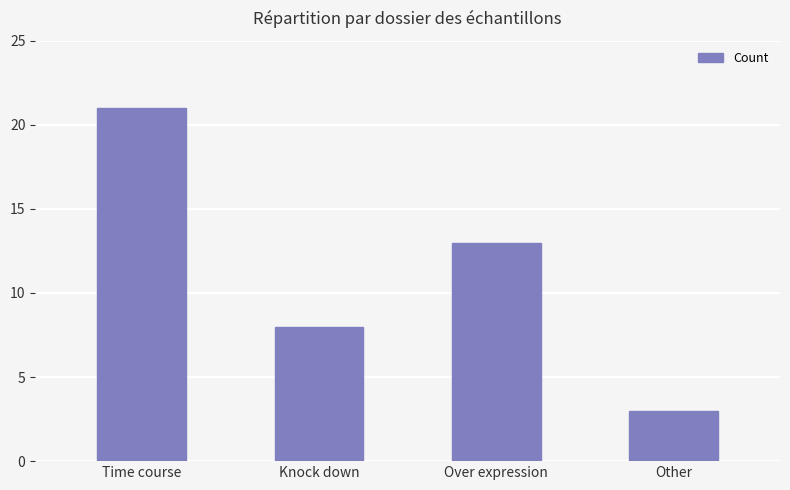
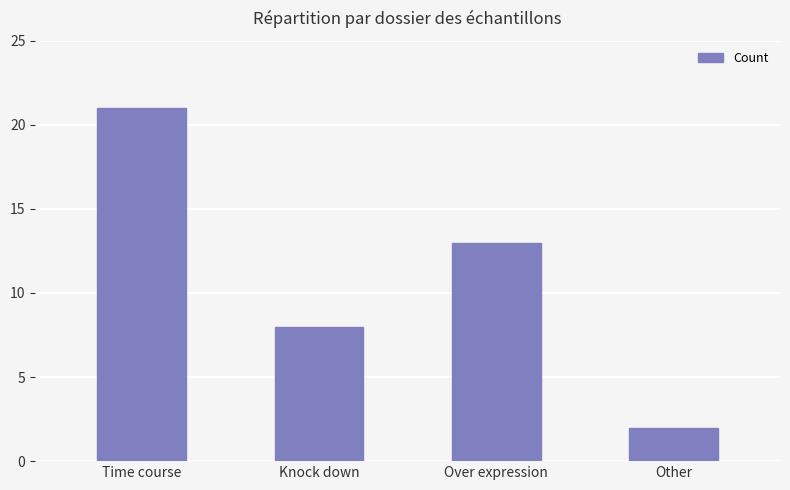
Other: 3 -> 2
